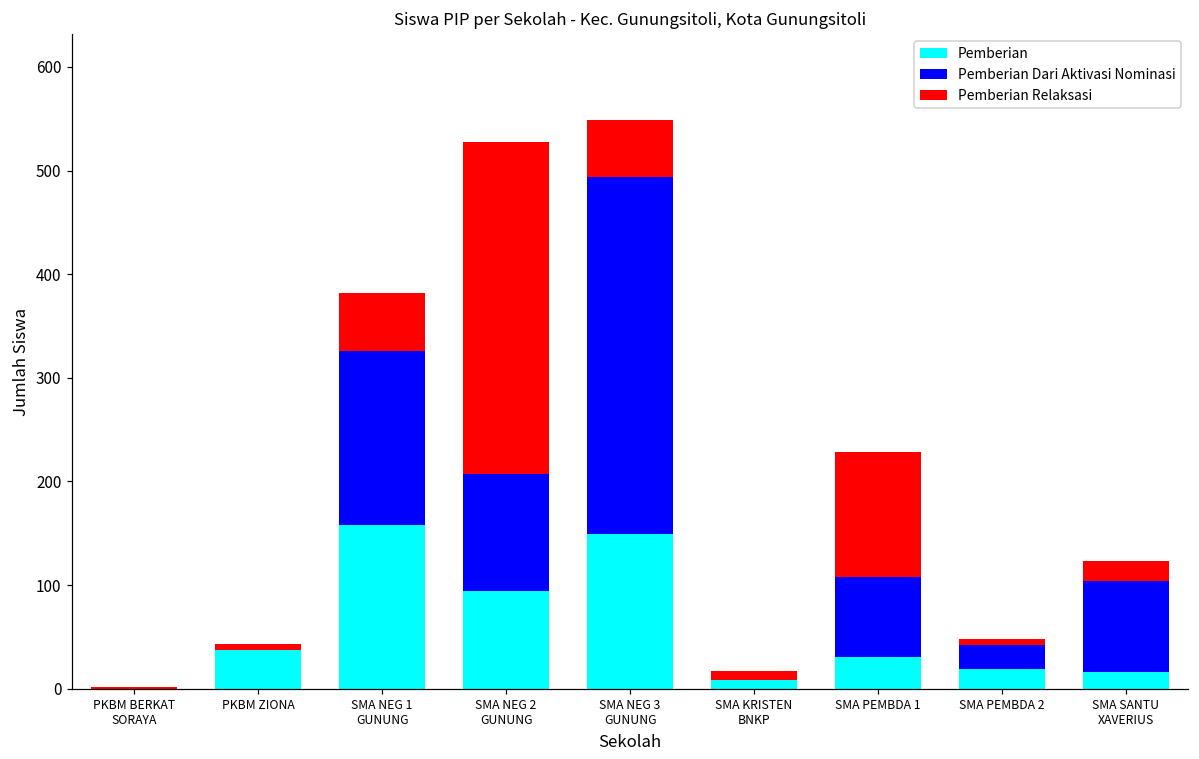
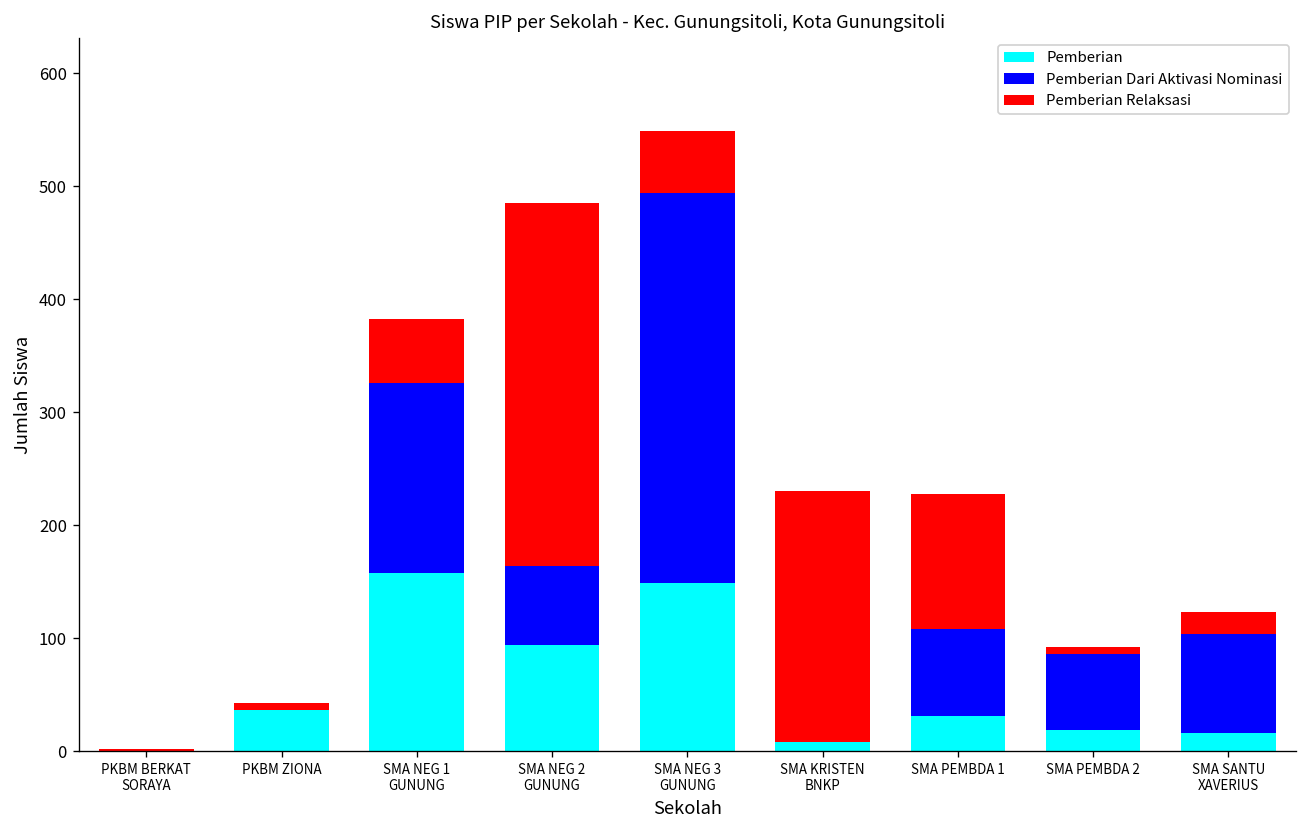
Pemberian Dari Aktivasi Nominasi, SMA NEG 2 GUNUNG: 110 -> 70
Pemberian Relaksasi, SMA KRISTEN BNKP: 10 -> 220
Pemberian Dari Aktivasi Nominasi, SMA PEMBDA 2: 20 -> 70
